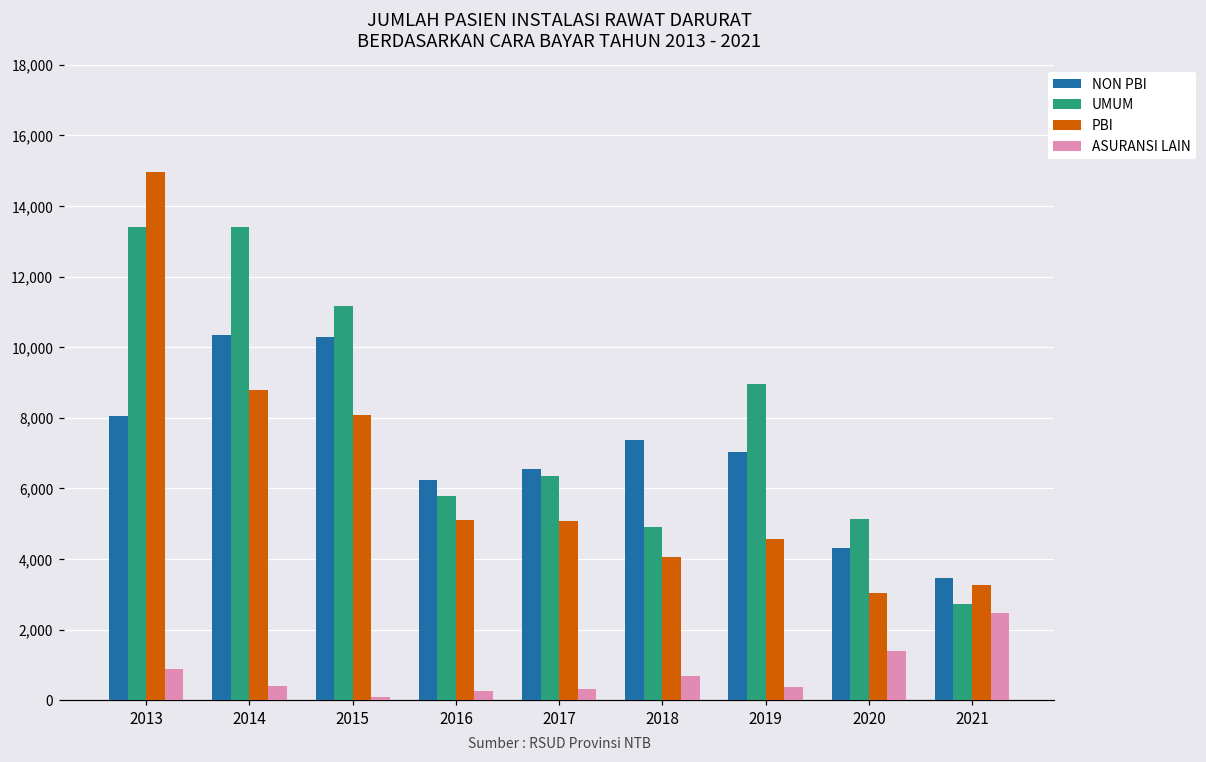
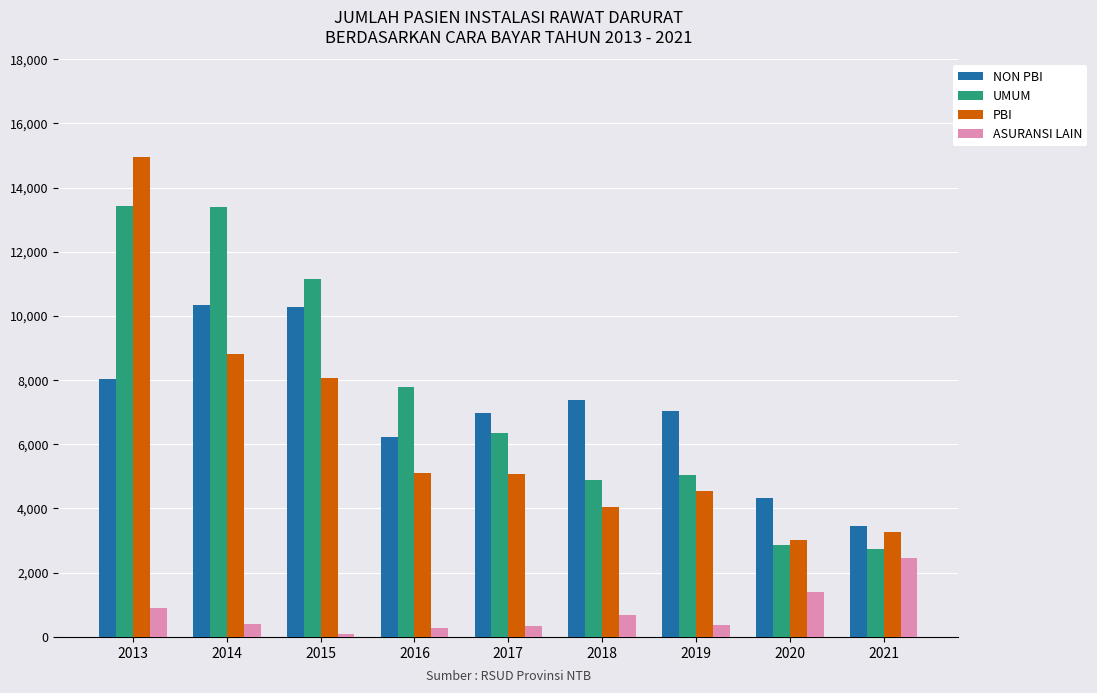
UMUM, 2016: 5,800 -> 7,800
NON PBI, 2017: 6,500 -> 7,000
UMUM, 2019: 9,000 -> 5,000
UMUM, 2020: 5,100 -> 2,900
